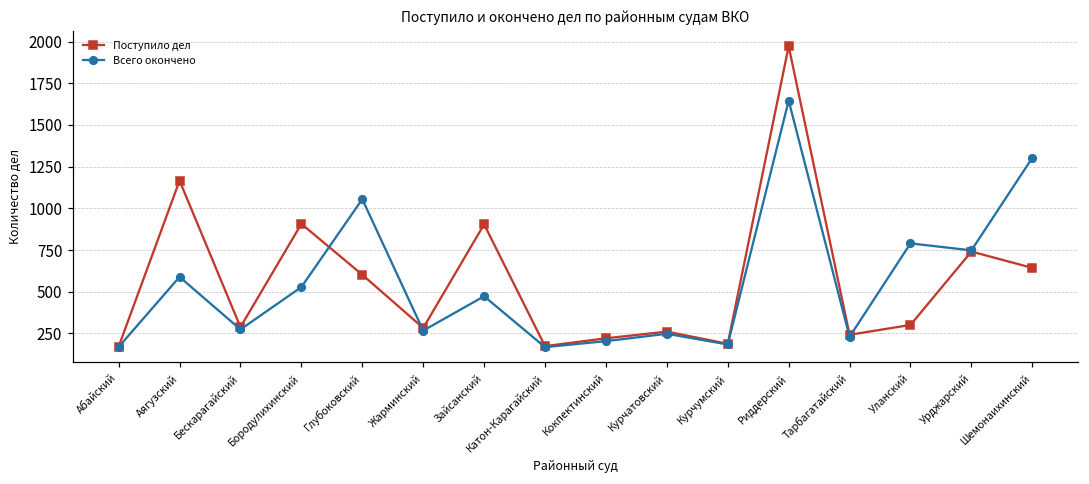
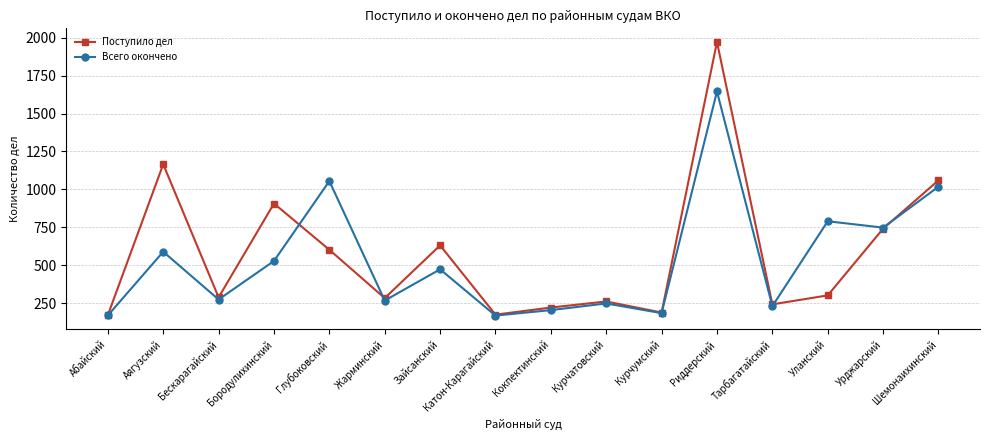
Поступило дел, Зайсанский: 900 -> 630
Поступило дел, Шемонаихинский: 640 -> 1060
Всего окончено, Шемонаихинский: 1300 -> 1020
